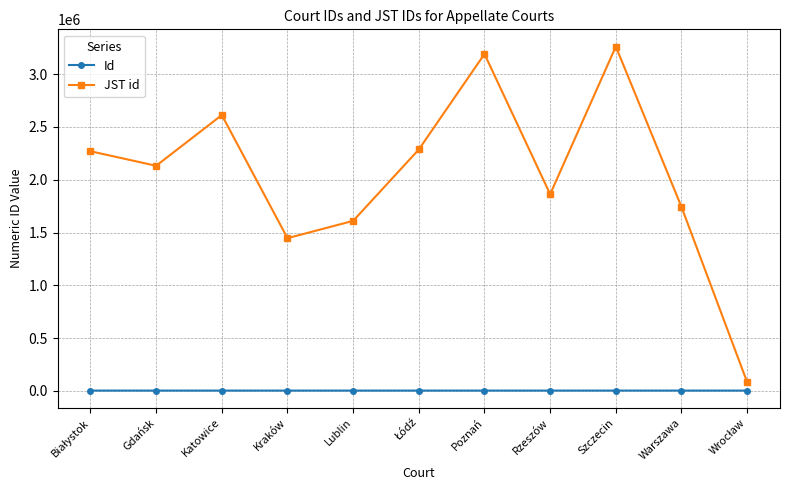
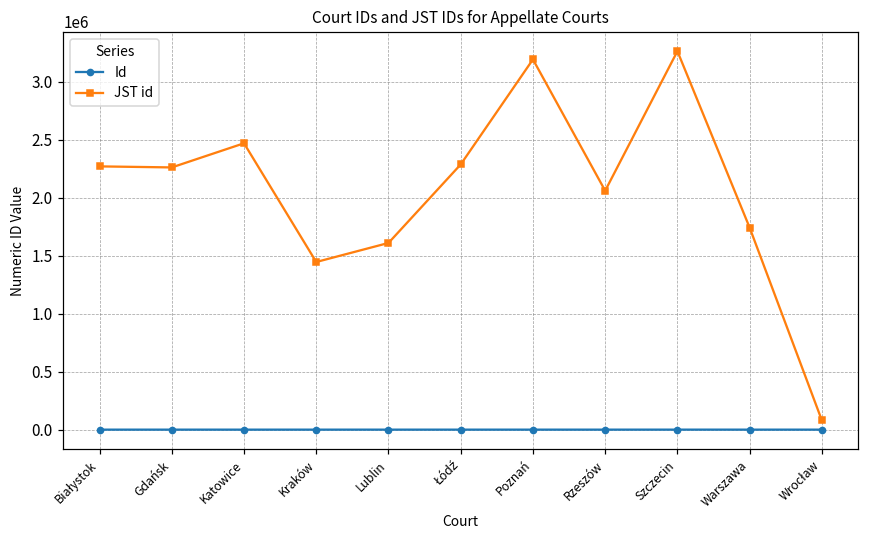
JST id, Gdańsk: 2130000 -> 2260000
JST id, Katowice: 2610000 -> 2470000
JST id, Rzeszów: 1860000 -> 2060000
